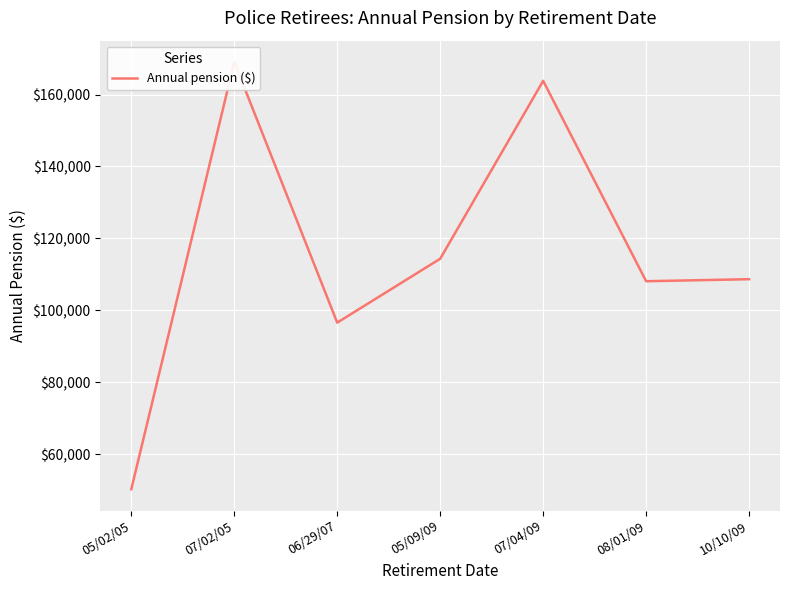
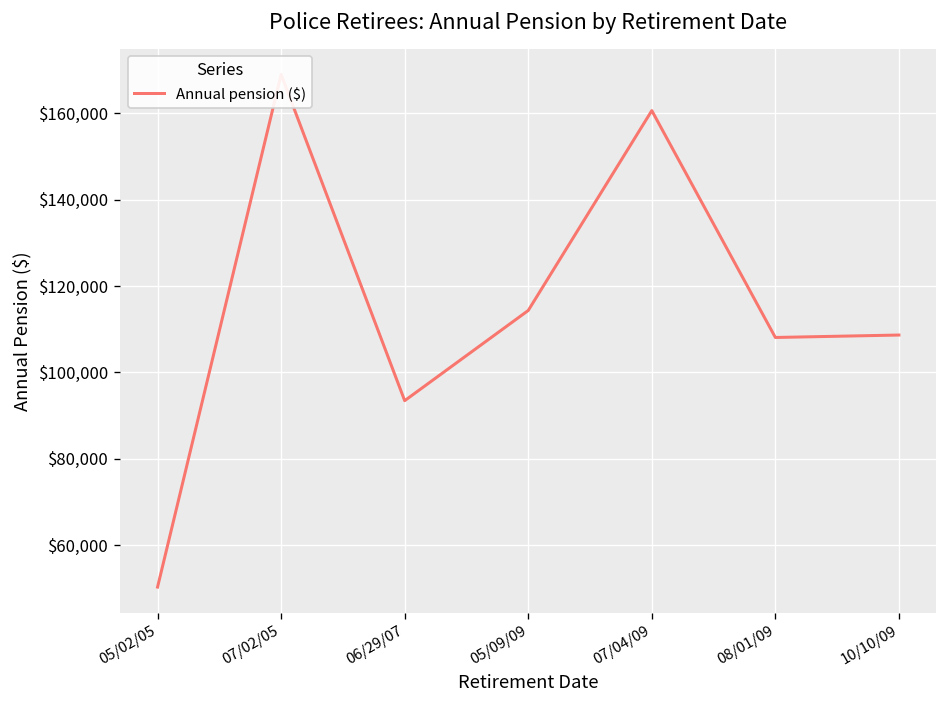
06/29/07: $97,000 -> $93,000
07/04/09: $164,000 -> $161,000
